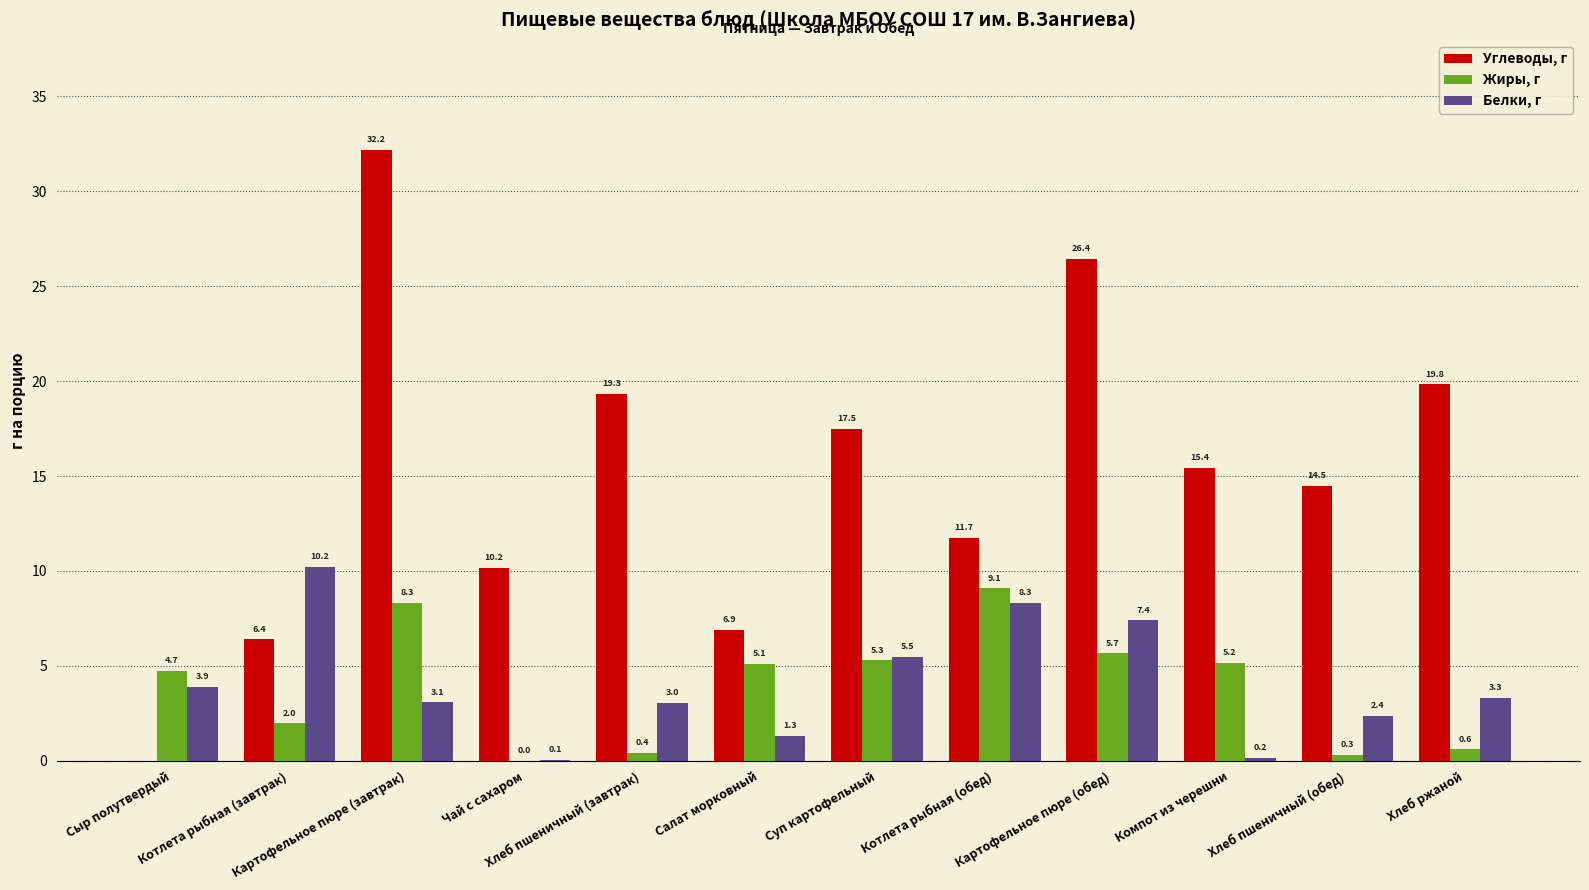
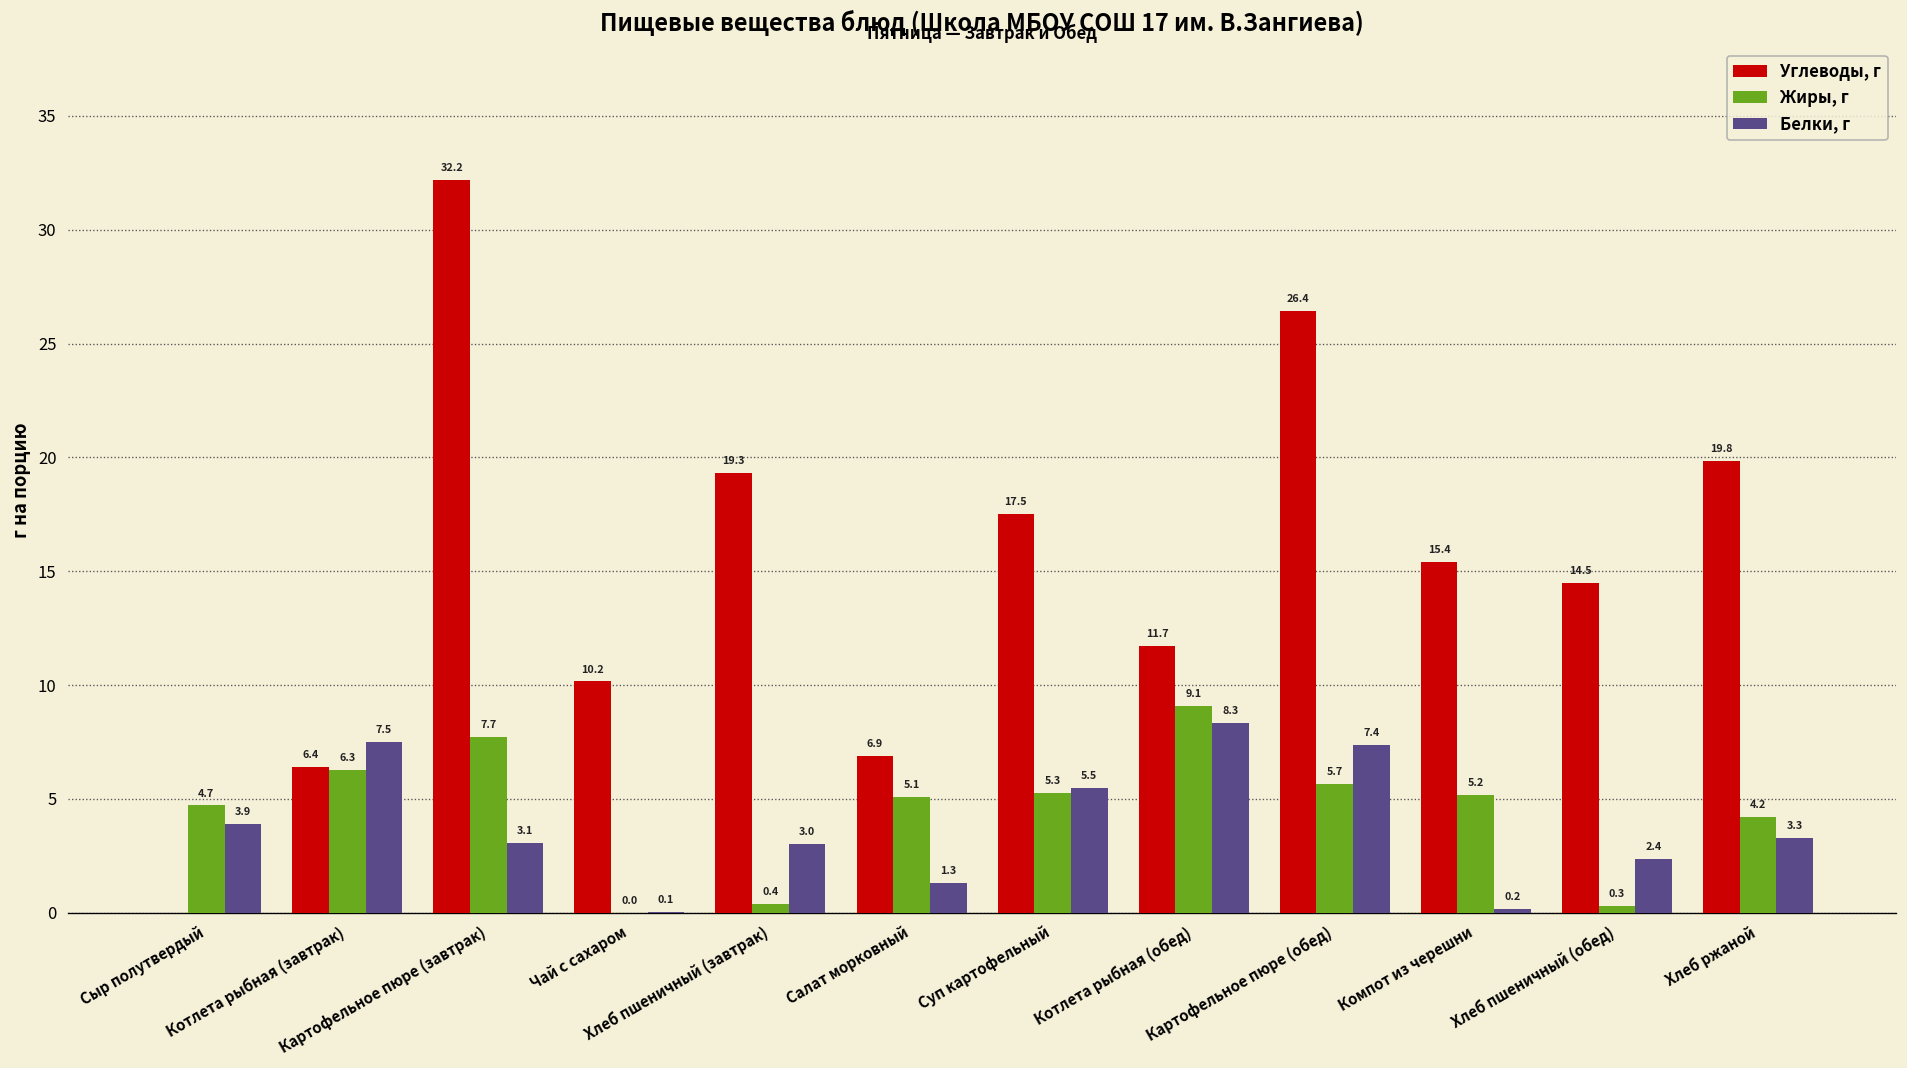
Жиры, г, Котлета рыбная (завтрак): 2.0 -> 6.3
Белки, г, Котлета рыбная (завтрак): 10.2 -> 7.5
Жиры, г, Картофельное пюре (завтрак): 8.3 -> 7.7
Жиры, г, Хлеб ржаной: 0.6 -> 4.2
